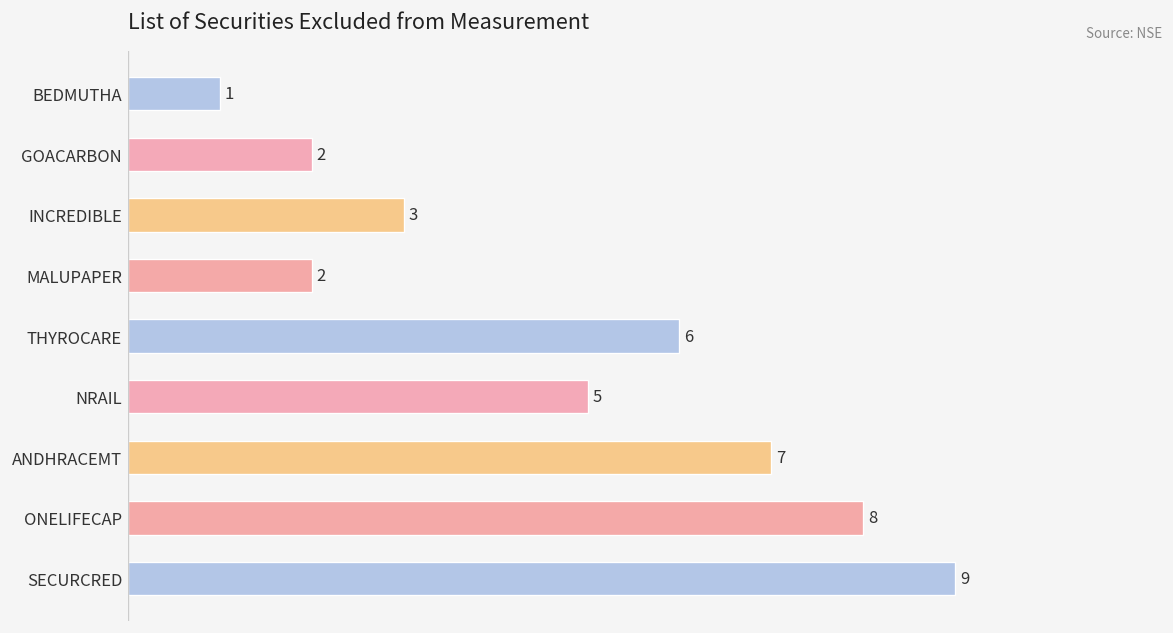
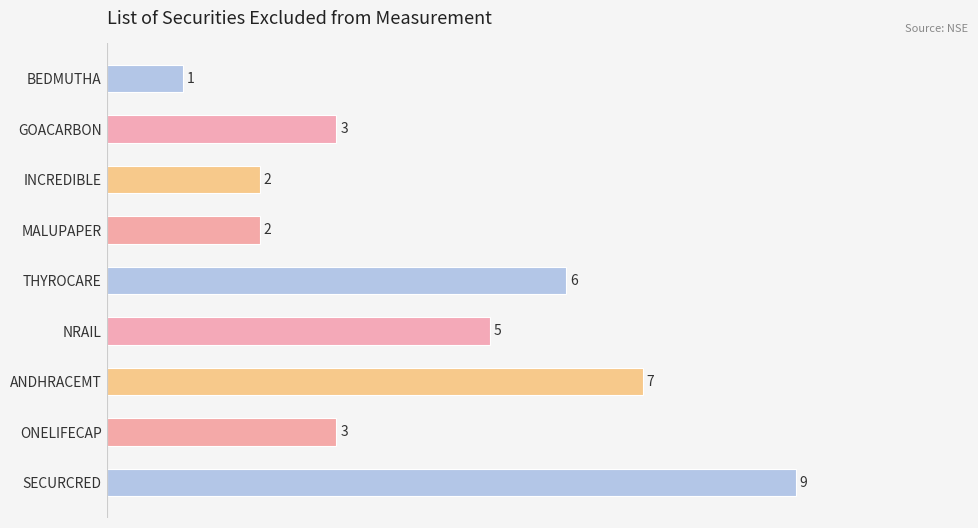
GOACARBON: 2 -> 3
INCREDIBLE: 3 -> 2
ONELIFECAP: 8 -> 3
